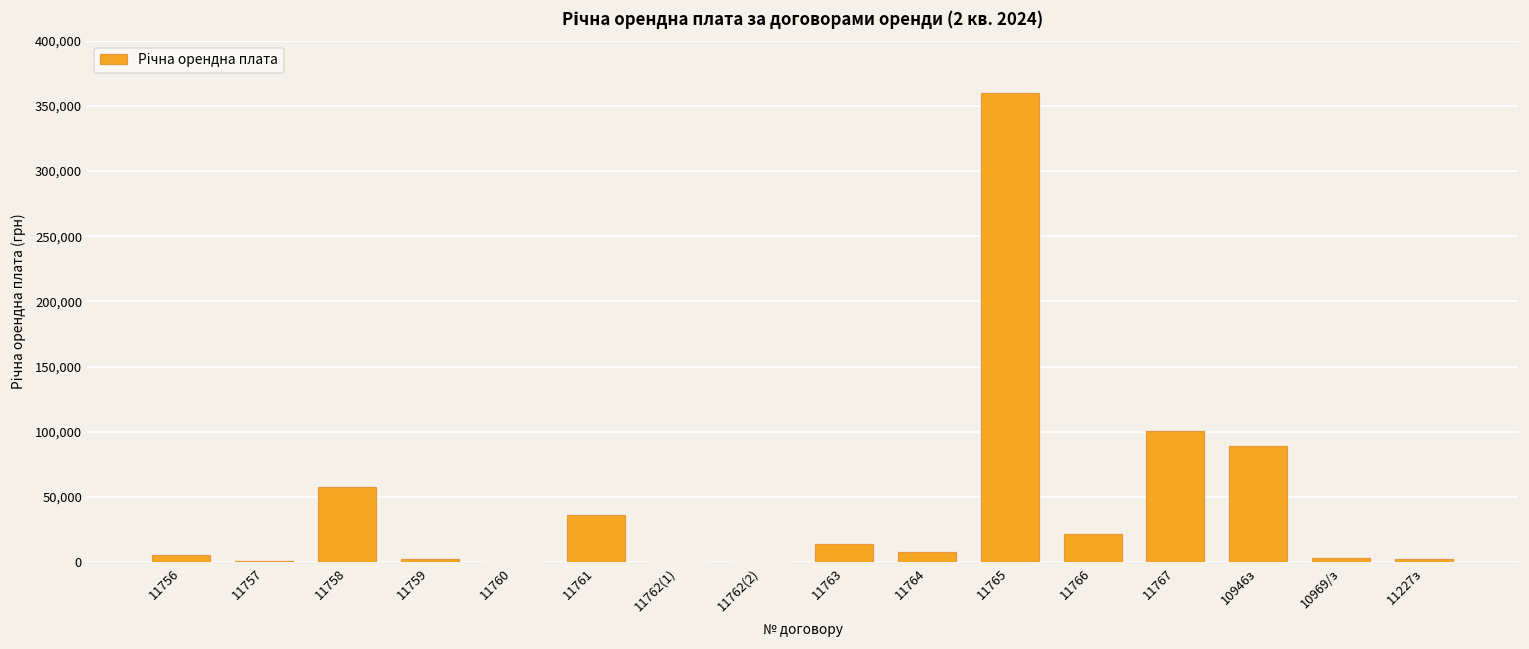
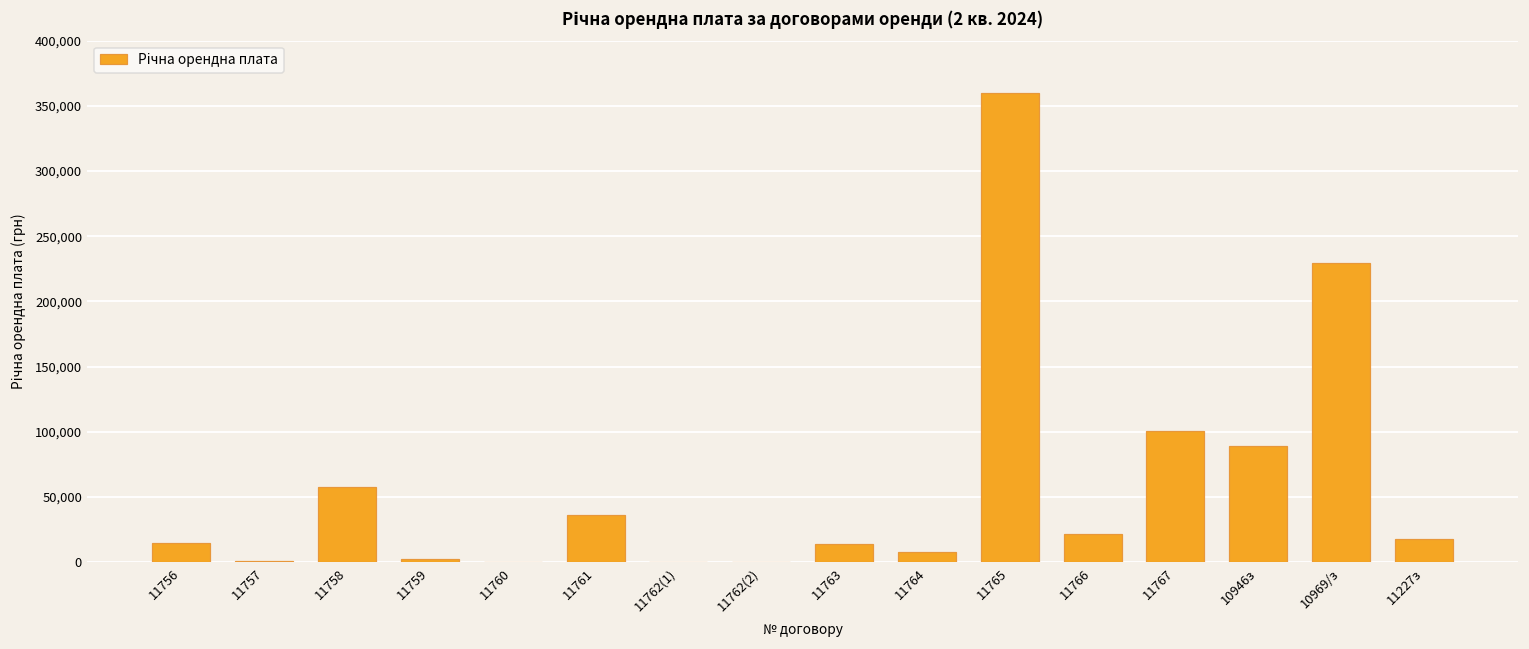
11756: 5,000 -> 15,000
10969/з: 3,000 -> 229,000
11227з: 2,000 -> 17,000
